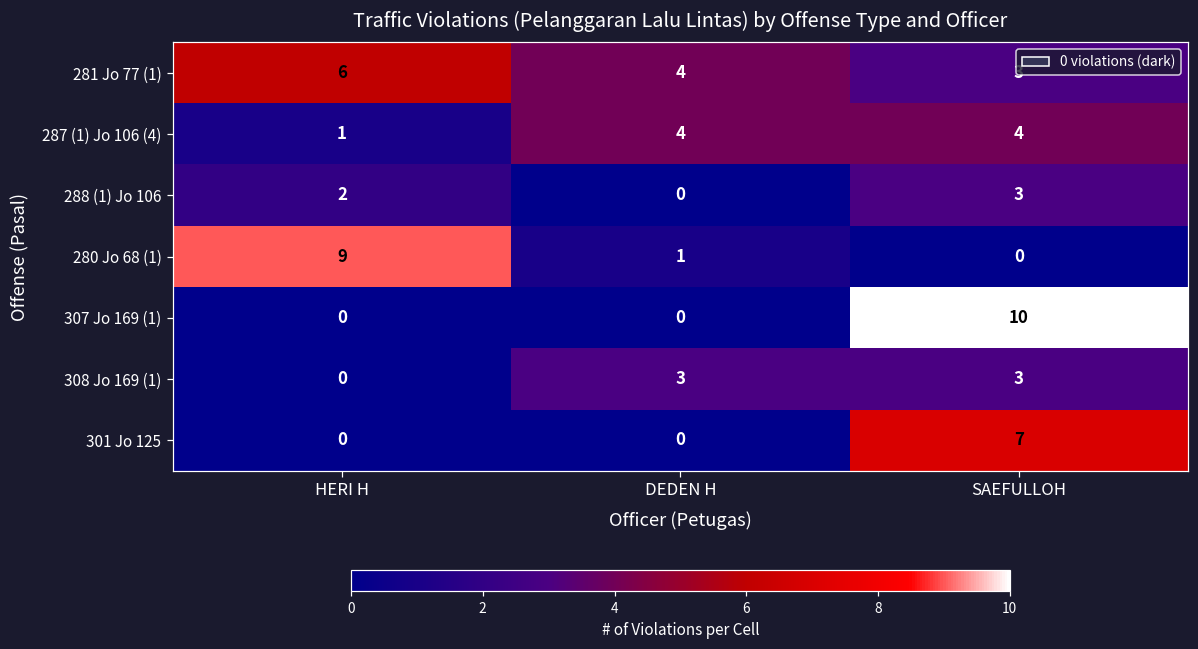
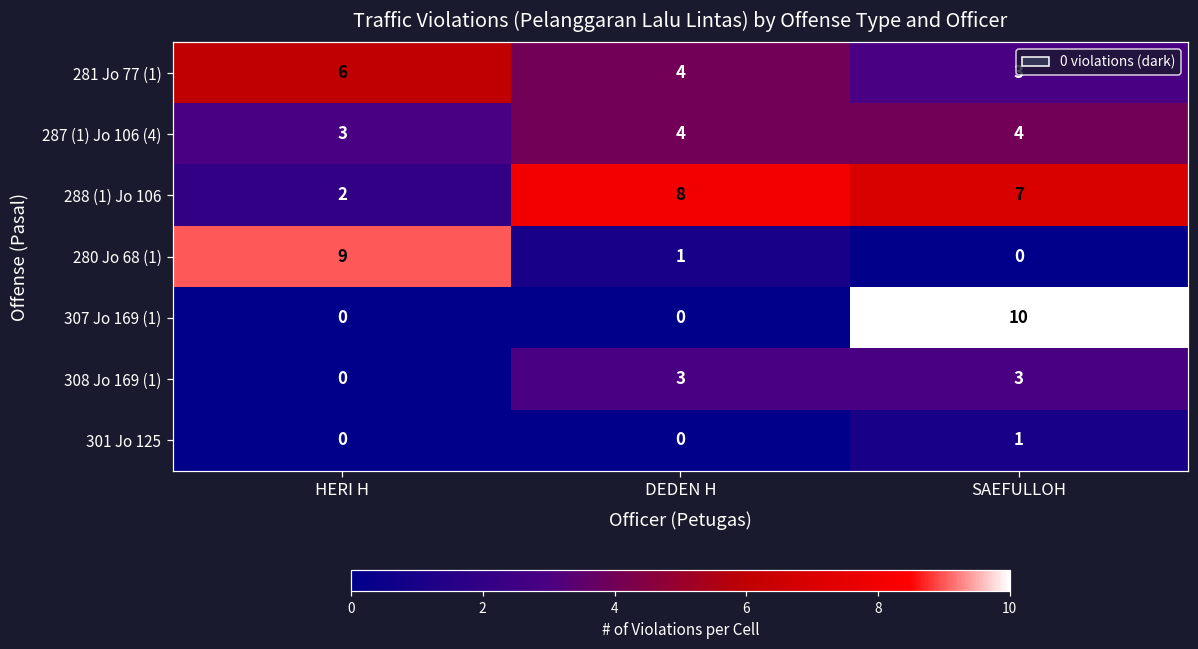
287 (1) Jo 106 (4), HERI H: 1 -> 3
288 (1) Jo 106, DEDEN H: 0 -> 8
288 (1) Jo 106, SAEFULLOH: 3 -> 7
301 Jo 125, SAEFULLOH: 7 -> 1
